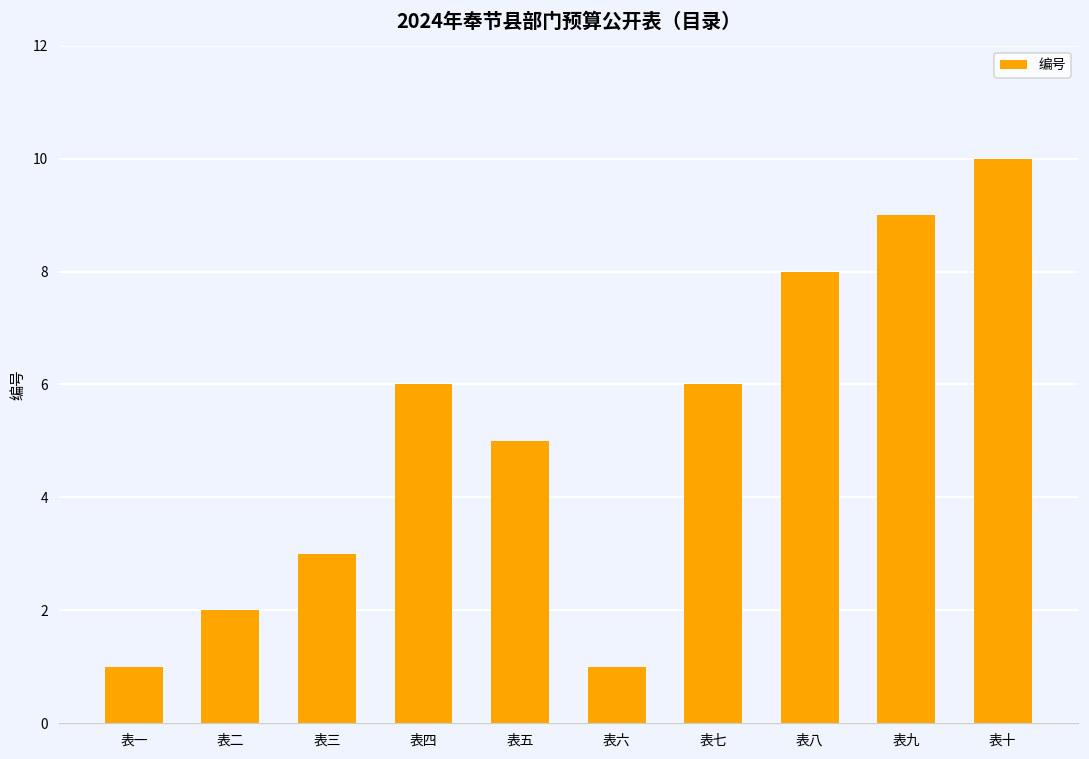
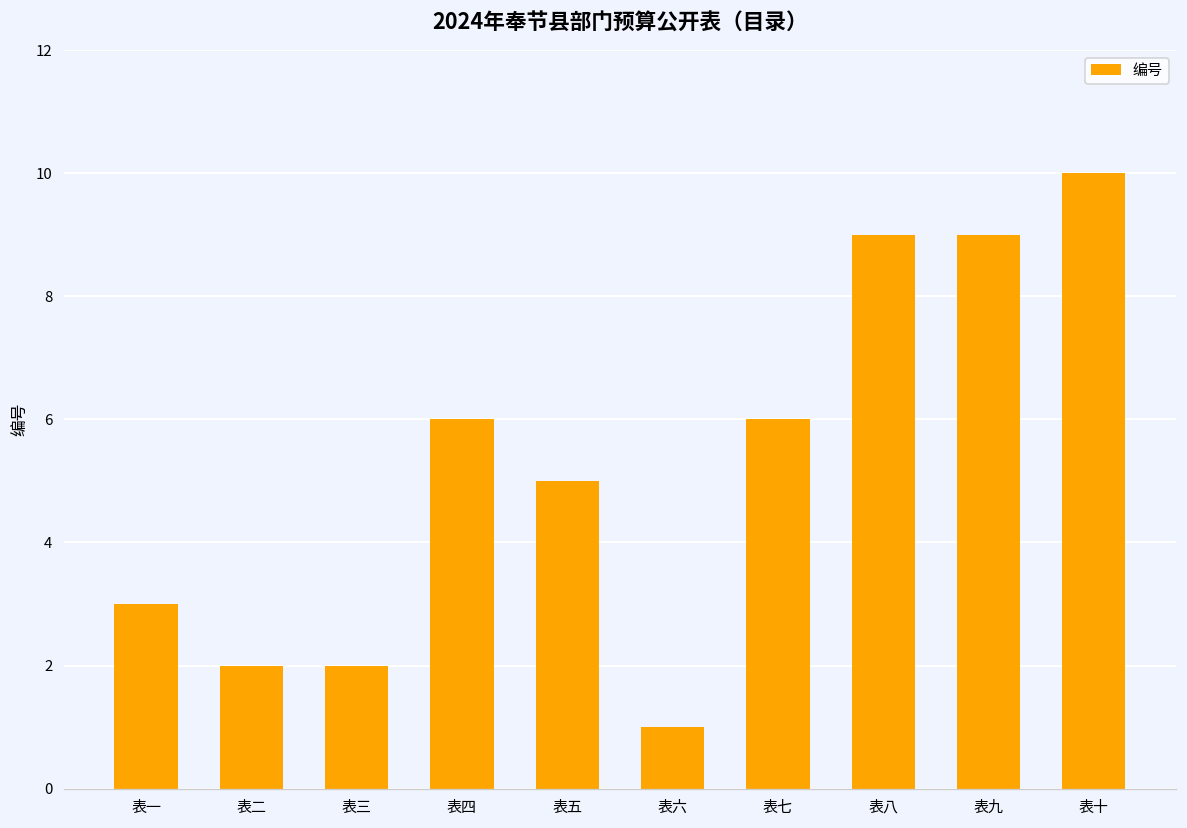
表一: 1 -> 3
表三: 3 -> 2
表八: 8 -> 9
